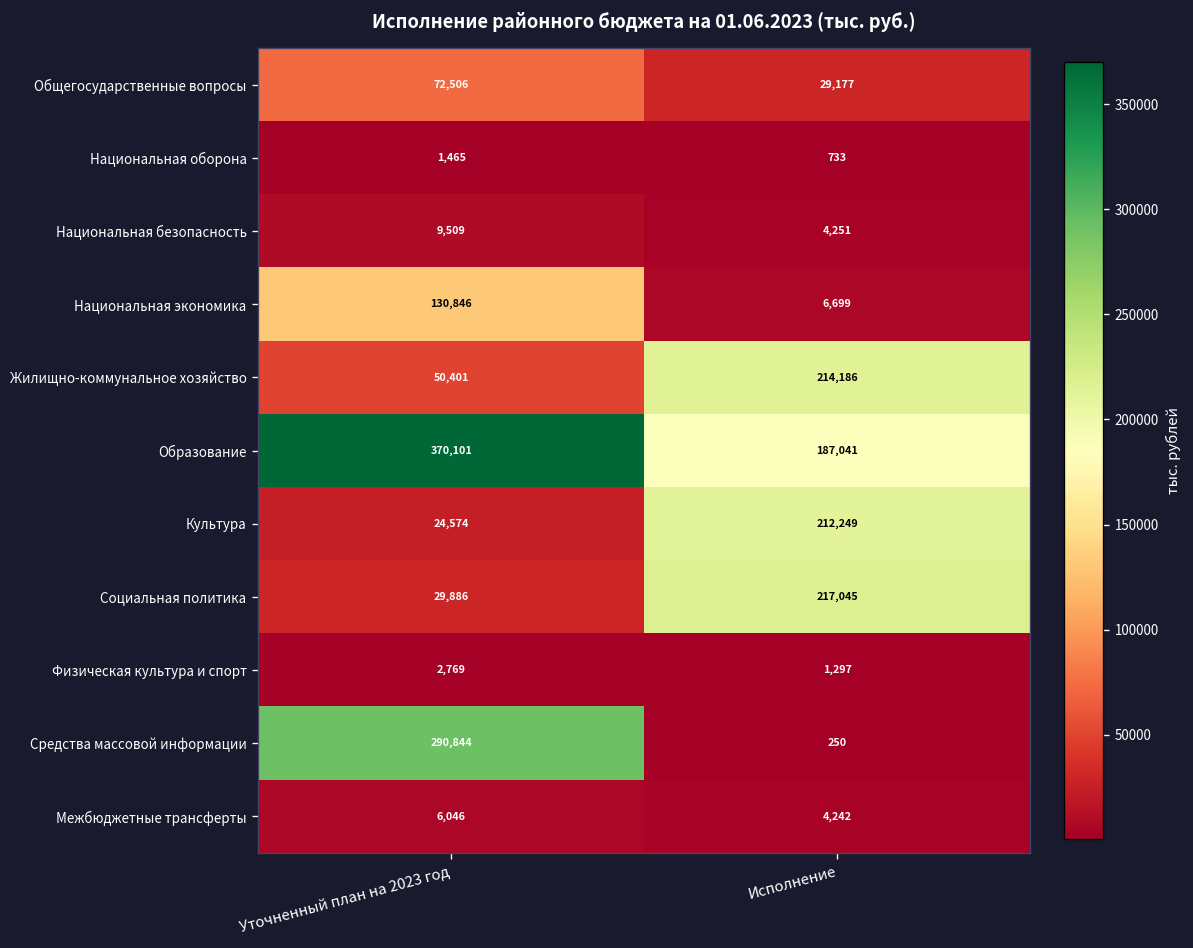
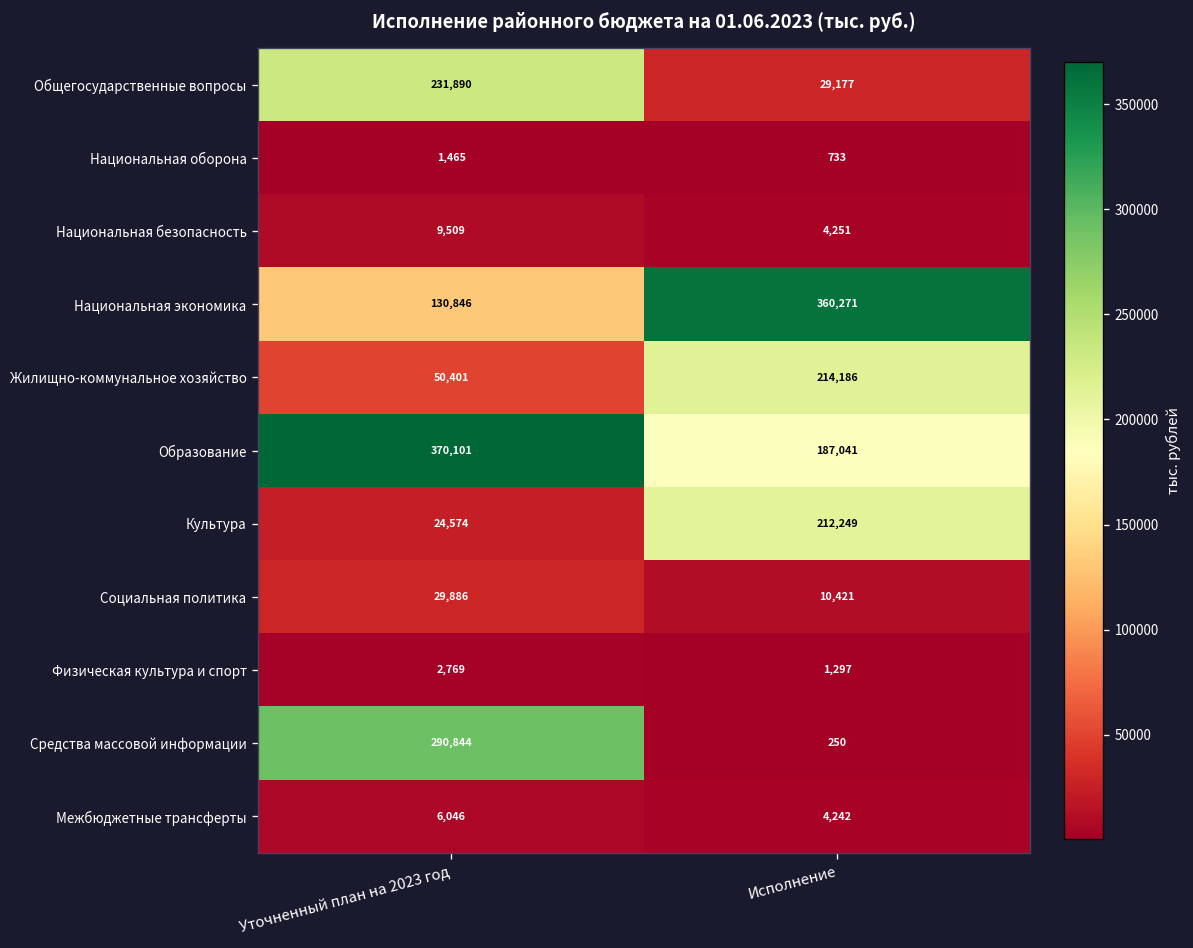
Общегосударственные вопросы, Уточненный план на 2023 год: 72,506 -> 231,890
Национальная экономика, Исполнение: 6,699 -> 360,271
Социальная политика, Исполнение: 217,045 -> 10,421
